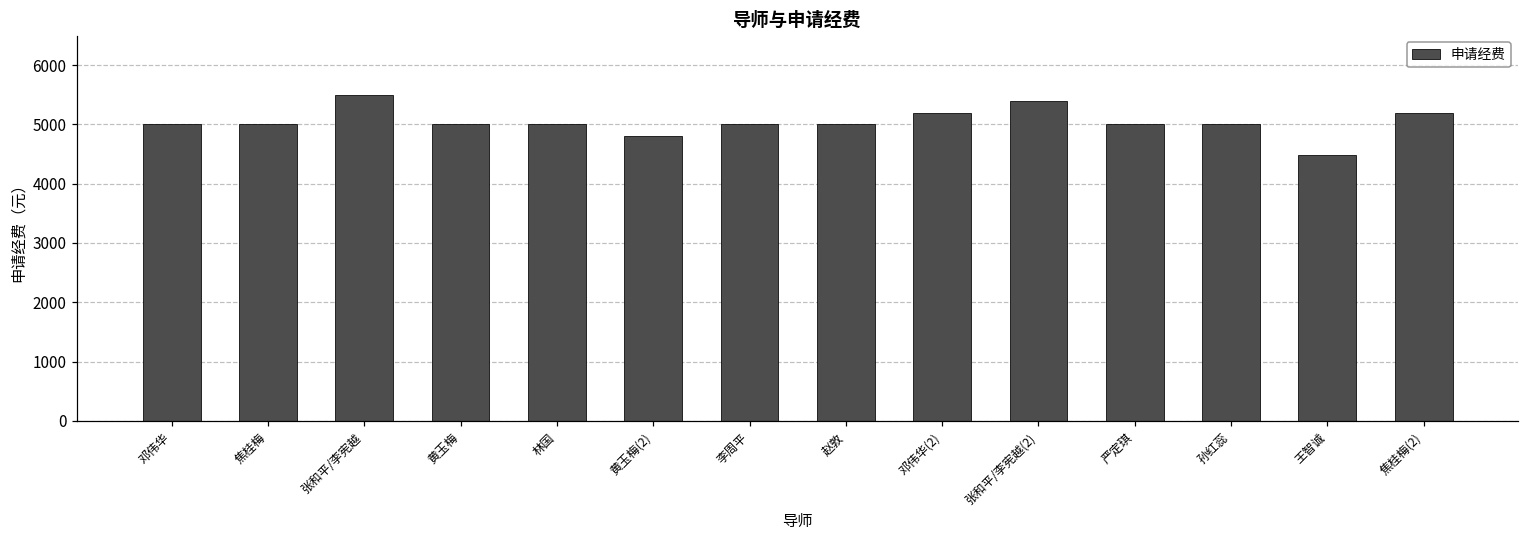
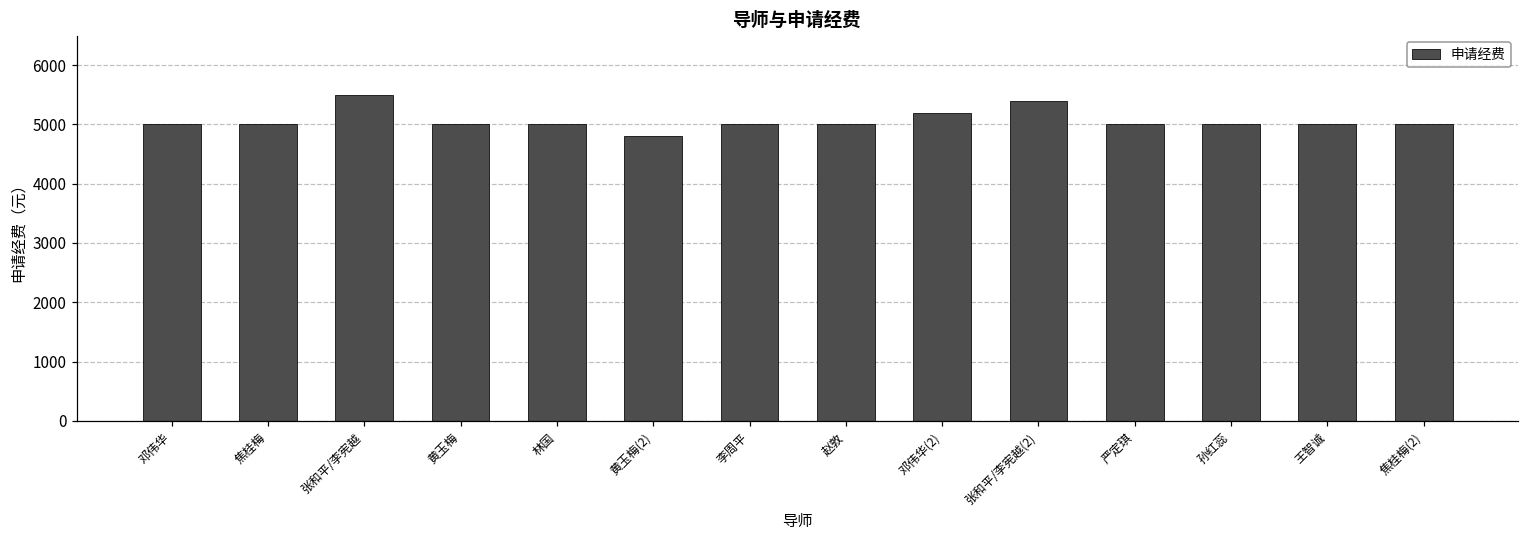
王智诚: 4500 -> 5000
焦桂梅(2): 5200 -> 5000
